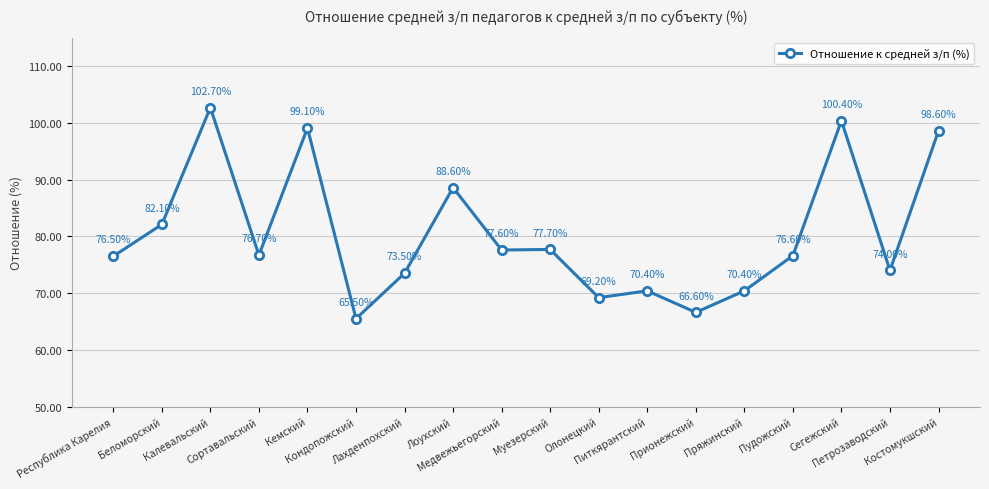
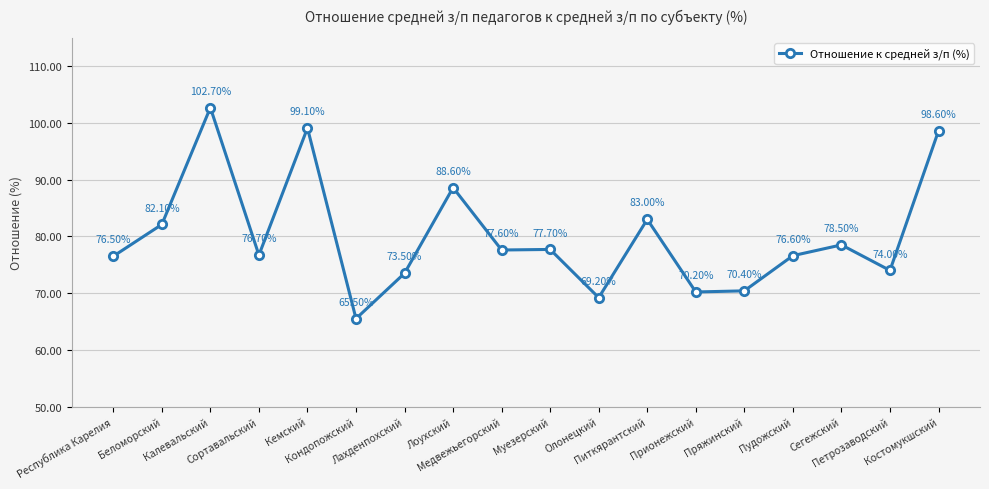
Питкярантский: 70.40% -> 83.00%
Прионежский: 66.60% -> 70.20%
Сегежский: 100.40% -> 78.50%
